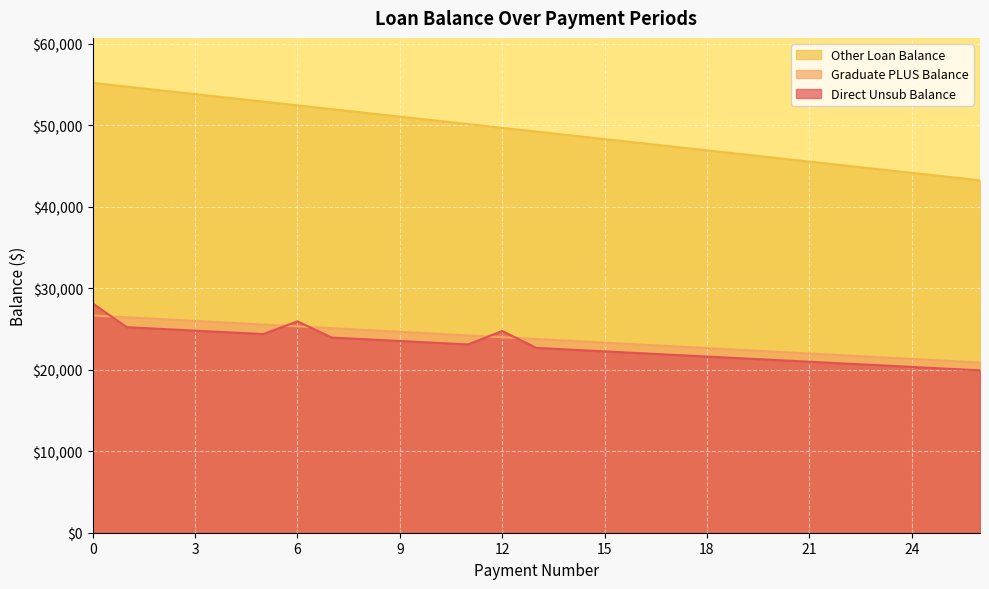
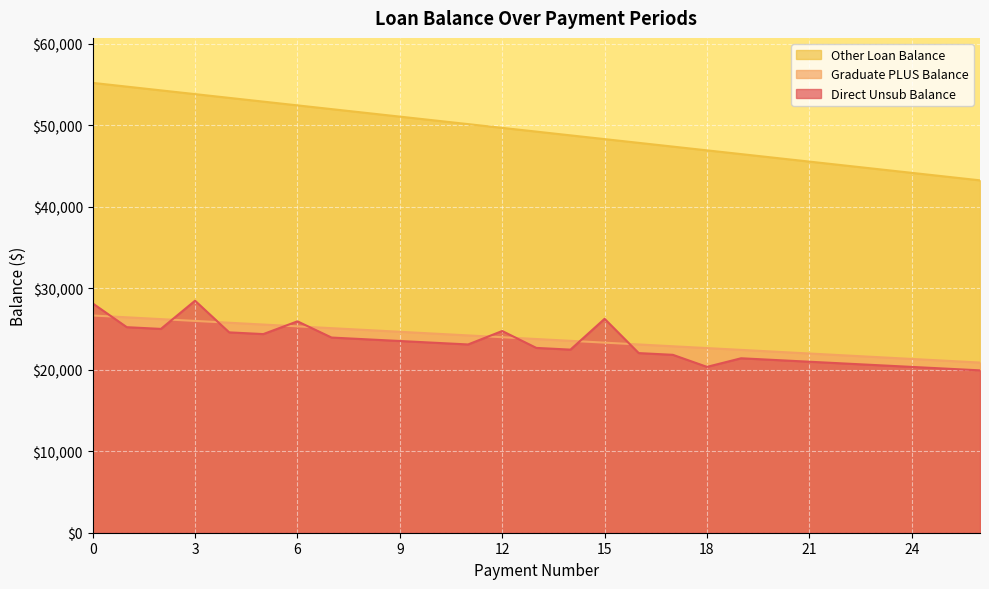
Direct Unsub Balance, 3: $25,000 -> $28,000
Direct Unsub Balance, 15: $22,000 -> $26,000
Direct Unsub Balance, 18: $22,000 -> $20,000
